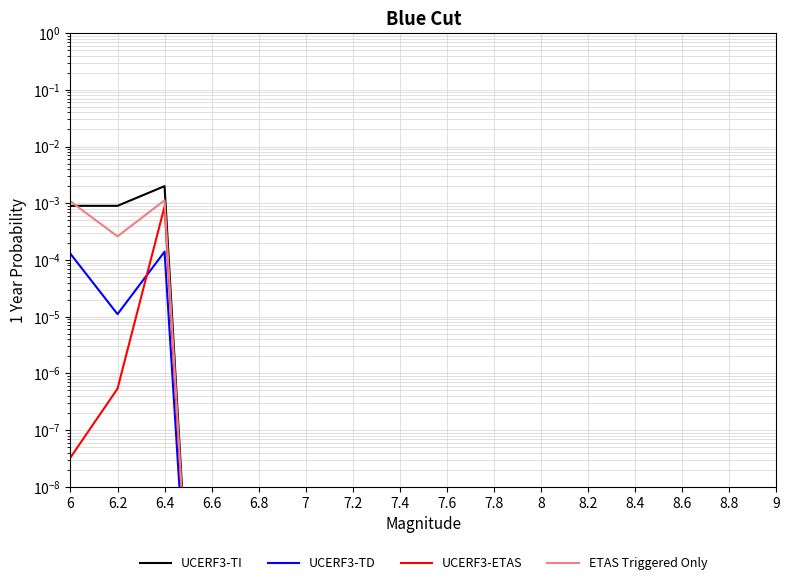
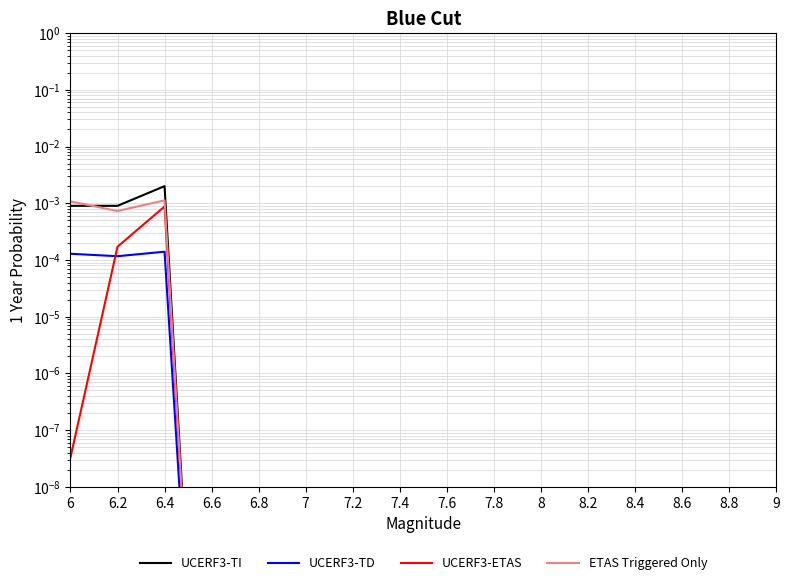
UCERF3-TD, 6.2: 0.000011 -> 0.00012
UCERF3-ETAS, 6.2: 0.0000005 -> 0.00017
ETAS Triggered Only, 6.2: 0.0003 -> 0.0007
